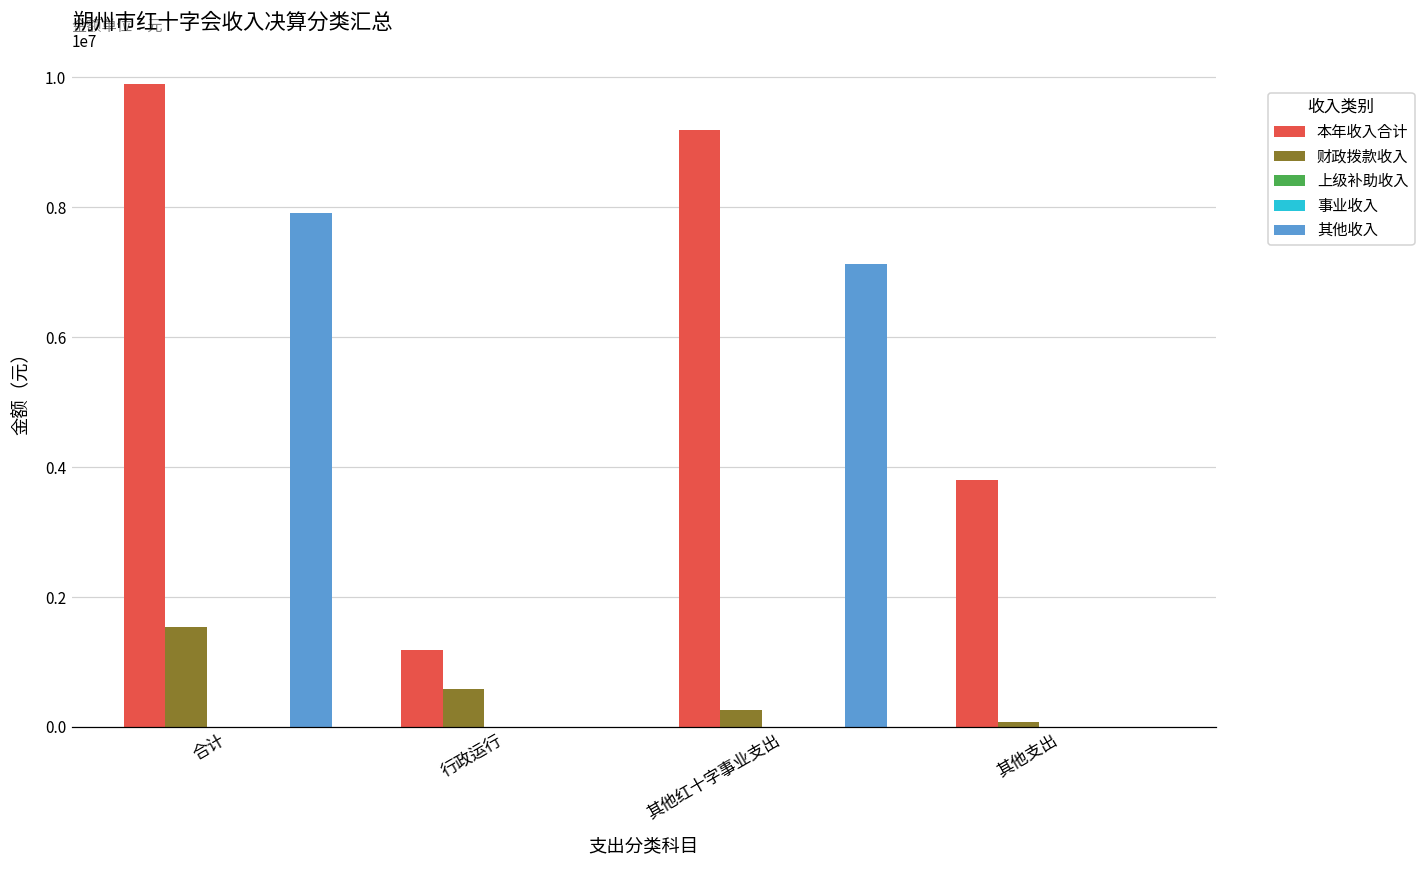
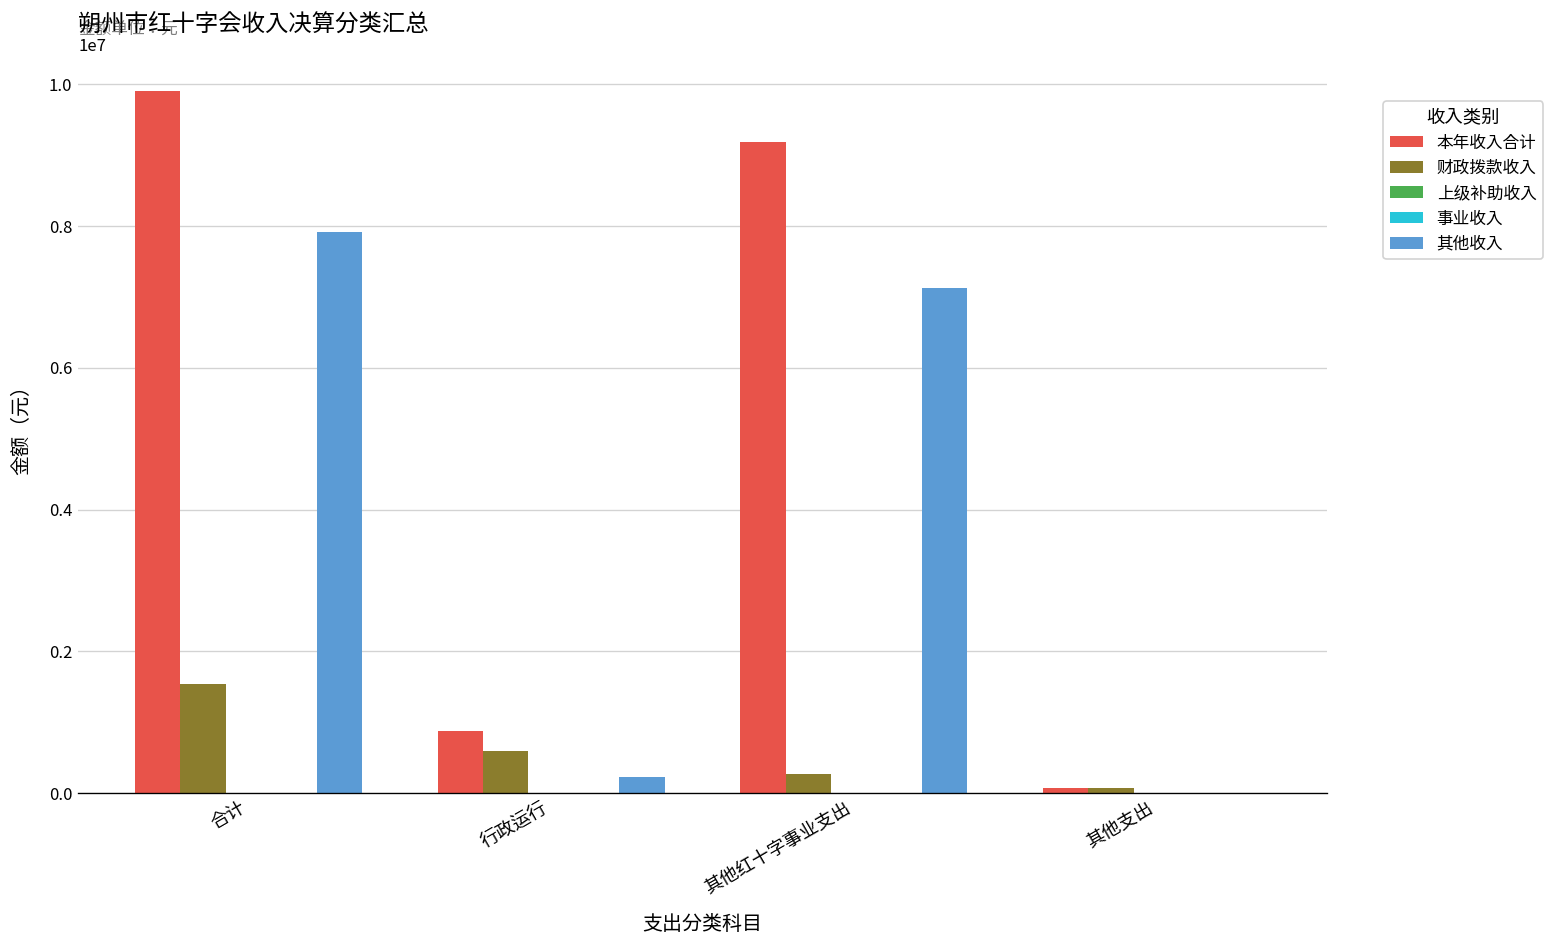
本年收入合计, 行政运行: 1200000 -> 900000
其他收入, 行政运行: 0 -> 200000
本年收入合计, 其他支出: 3800000 -> 100000
